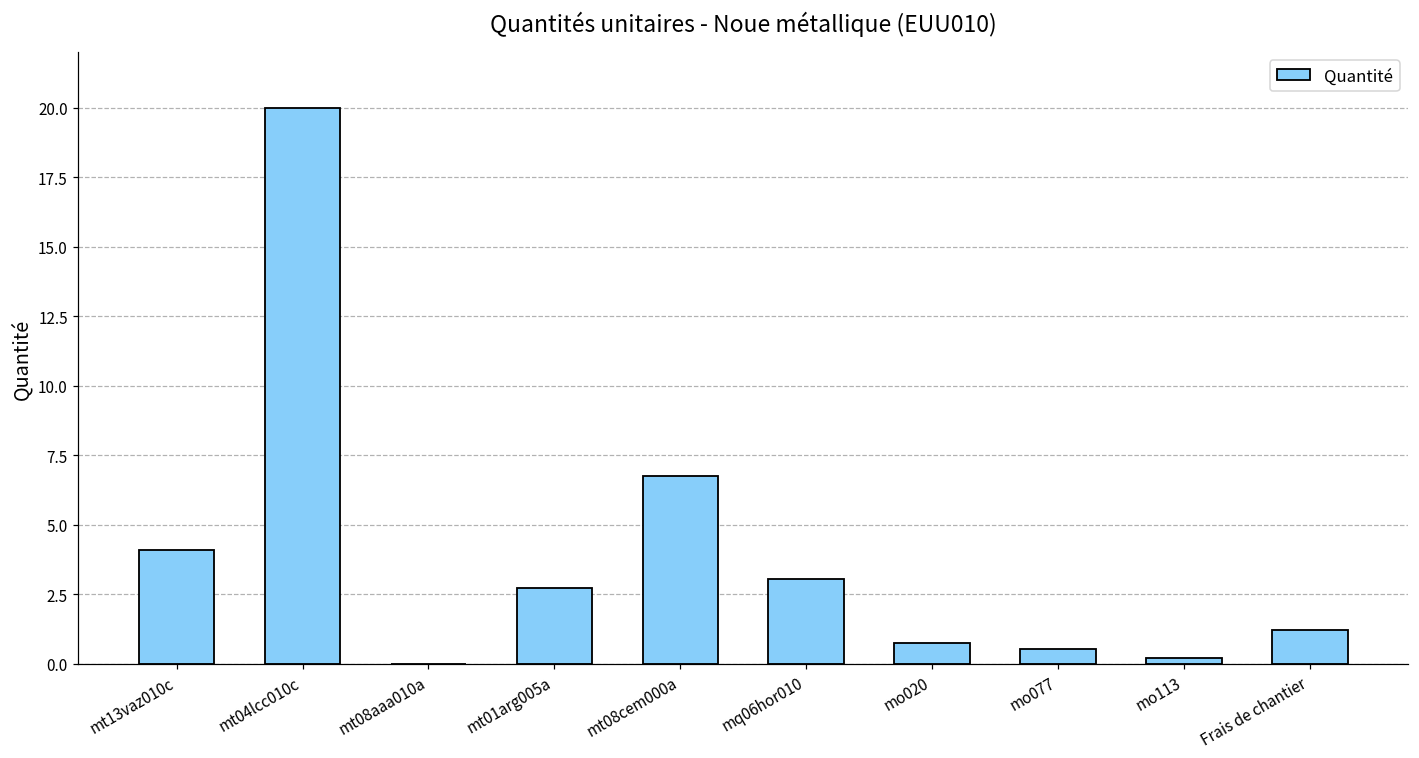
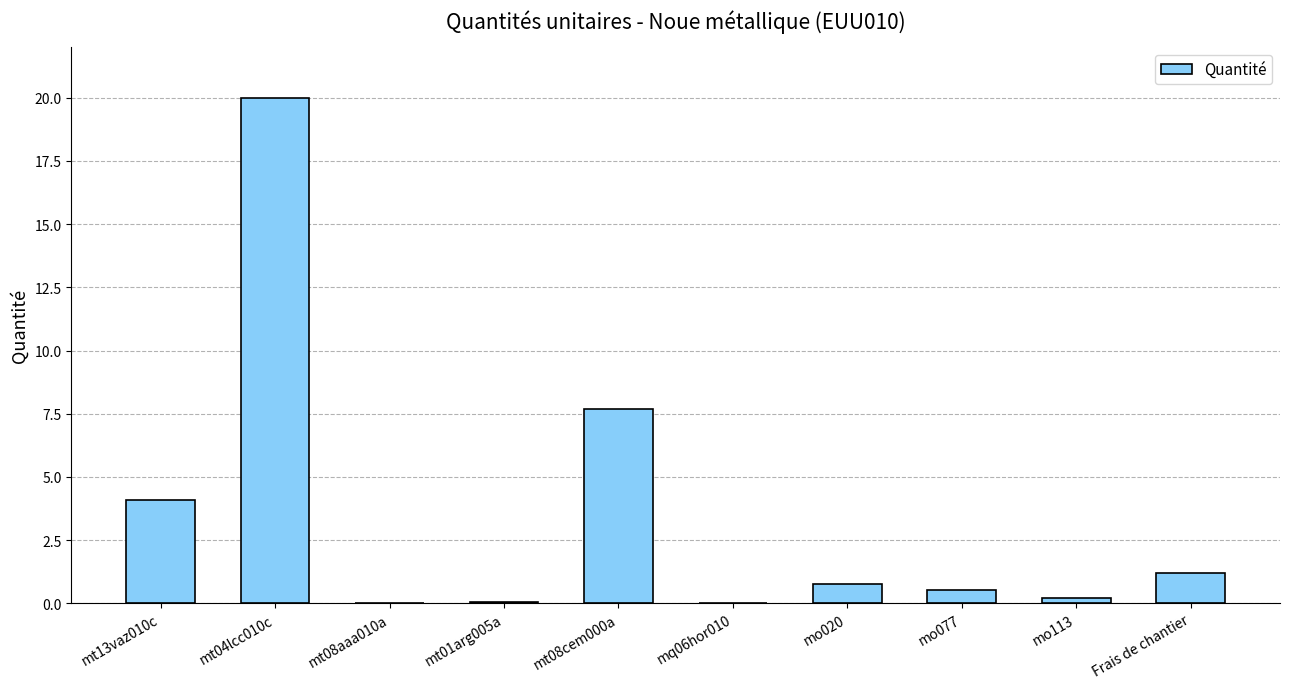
mt01arg005a: 2.7 -> 0.0
mt08cem000a: 6.8 -> 7.7
mq06hor010: 3.1 -> 0.0
